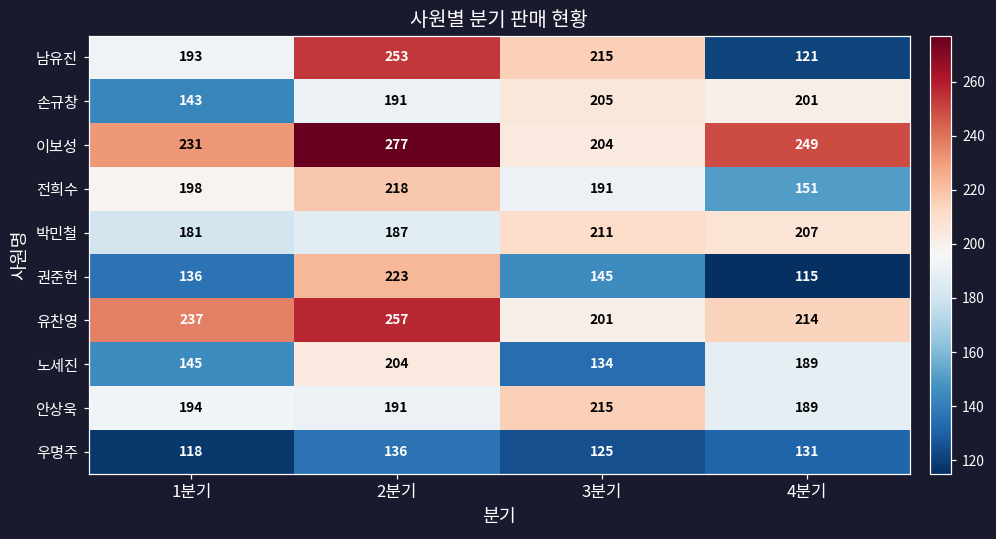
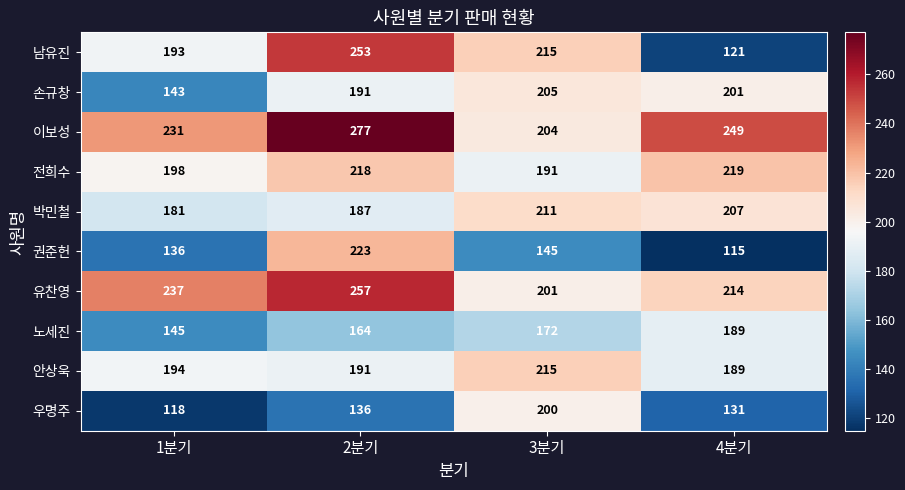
전희수, 4분기: 151 -> 219
노세진, 2분기: 204 -> 164
노세진, 3분기: 134 -> 172
우명주, 3분기: 125 -> 200
